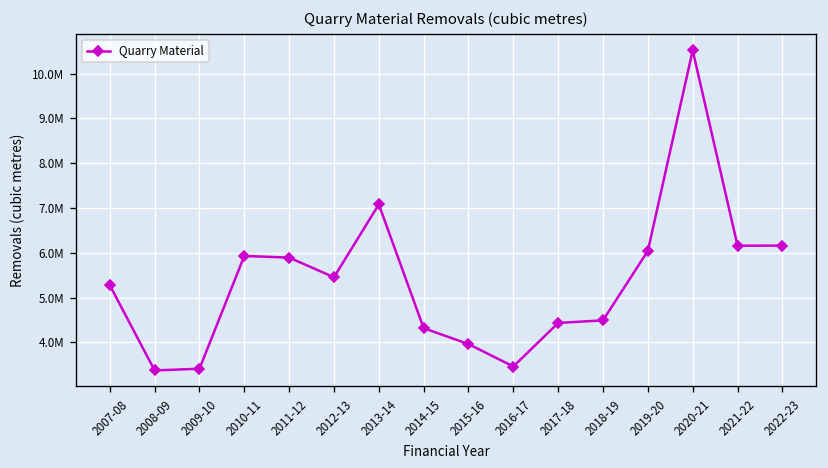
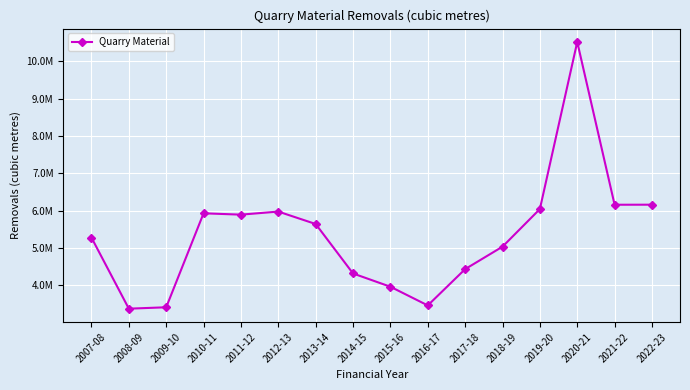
2012-13: 5500000 -> 6000000
2013-14: 7100000 -> 5600000
2018-19: 4500000 -> 5000000
